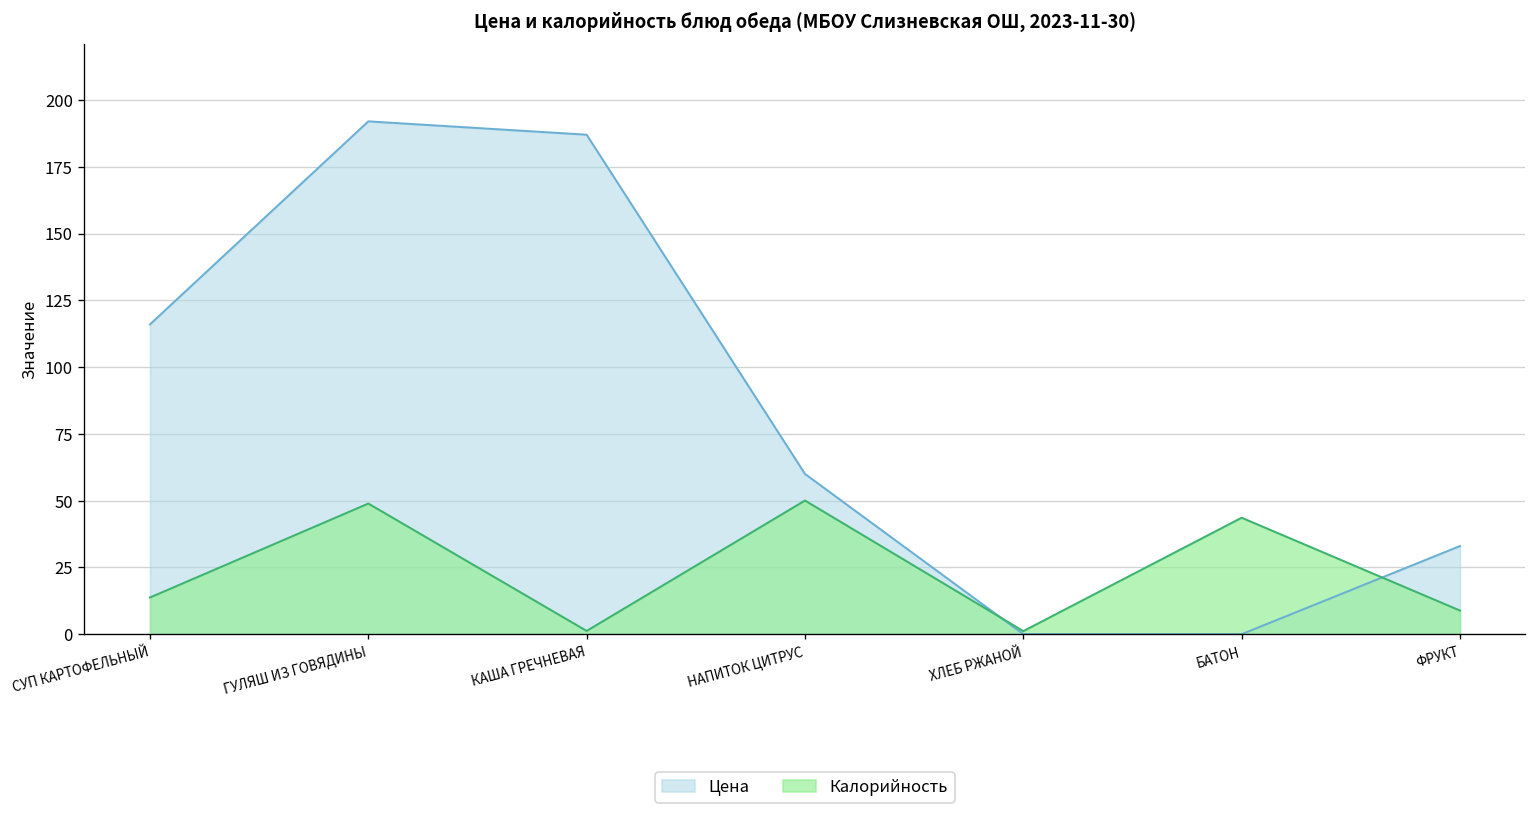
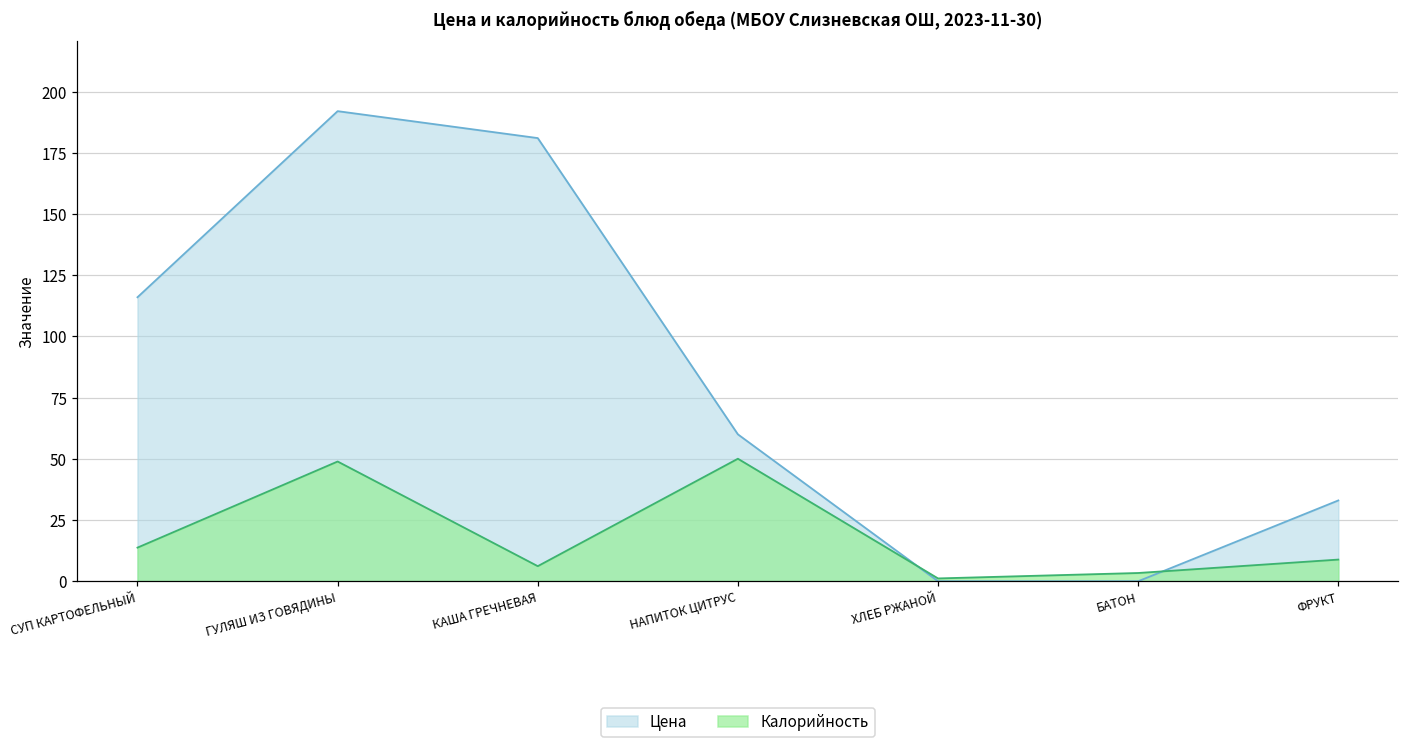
Цена, КАША ГРЕЧНЕВАЯ: 187 -> 181
Калорийность, КАША ГРЕЧНЕВАЯ: 1 -> 6
Калорийность, БАТОН: 44 -> 3
